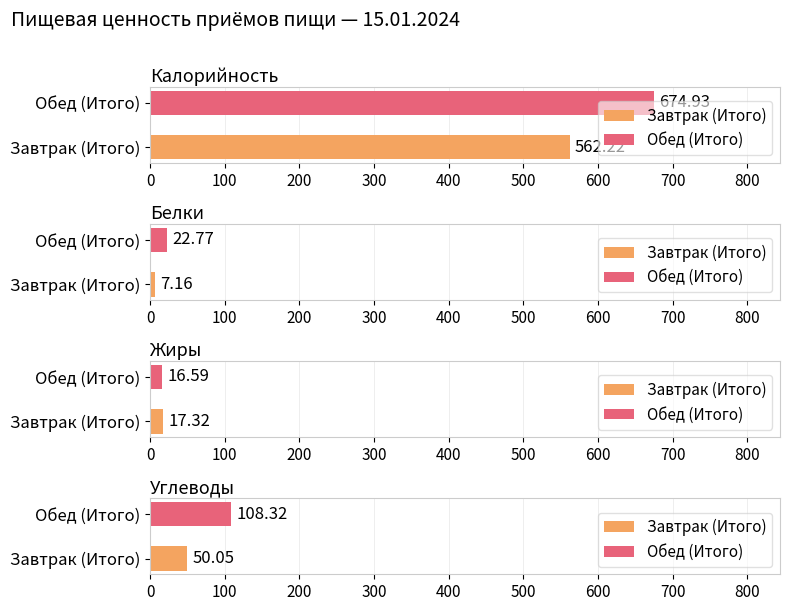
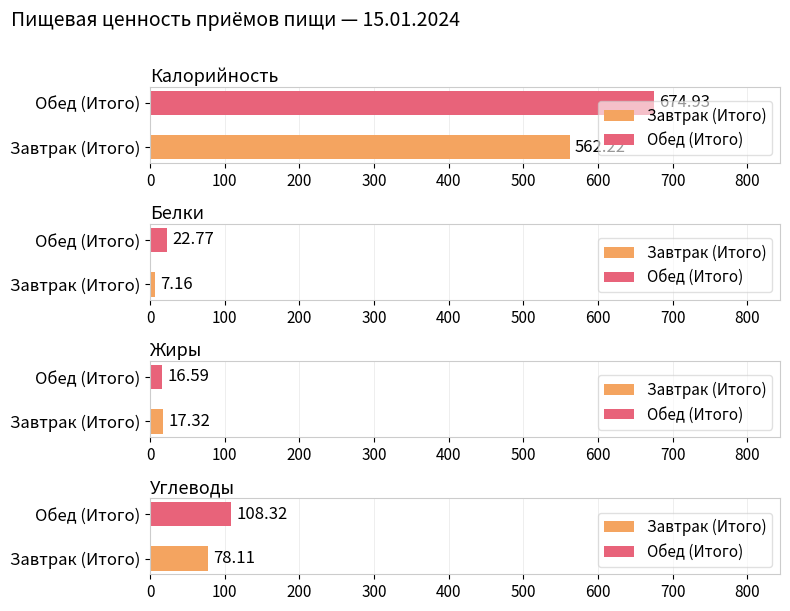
Углеводы, Завтрак (Итого): 50.05 -> 78.11
